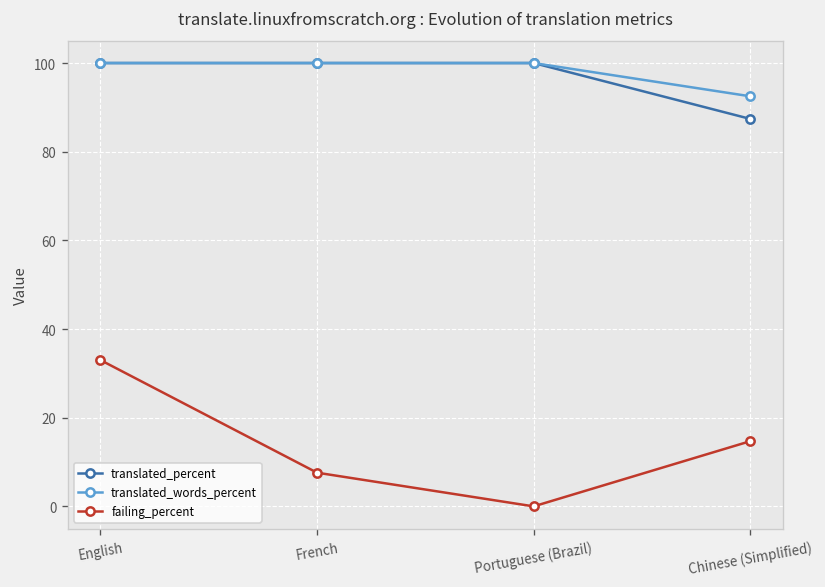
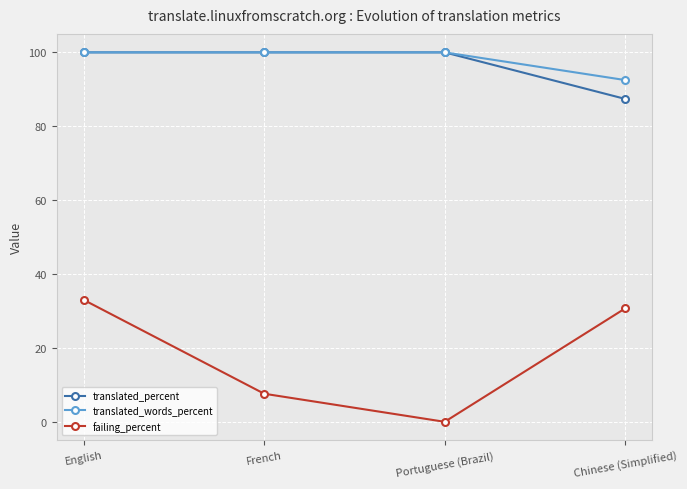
failing_percent, Chinese (Simplified): 15 -> 31
